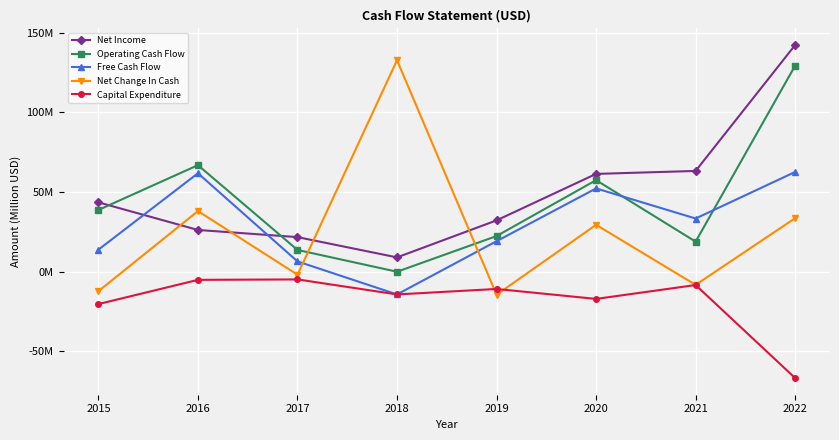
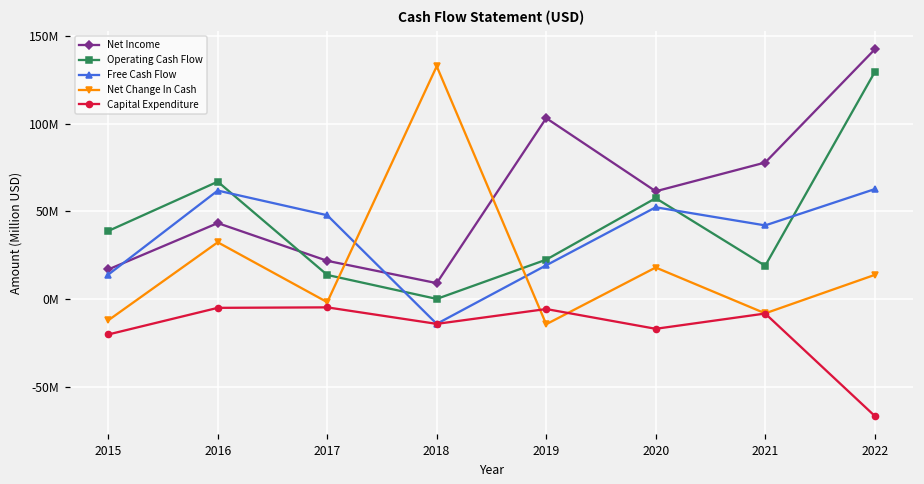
Net Income, 2015: 44000000 -> 17000000
Net Income, 2016: 26000000 -> 43000000
Net Change In Cash, 2016: 38000000 -> 32000000
Free Cash Flow, 2017: 6000000 -> 48000000
Net Income, 2019: 32000000 -> 103000000
Capital Expenditure, 2019: -11000000 -> -6000000
Net Change In Cash, 2020: 29000000 -> 18000000
Net Income, 2021: 63000000 -> 78000000
Free Cash Flow, 2021: 33000000 -> 42000000
Net Change In Cash, 2022: 34000000 -> 14000000
